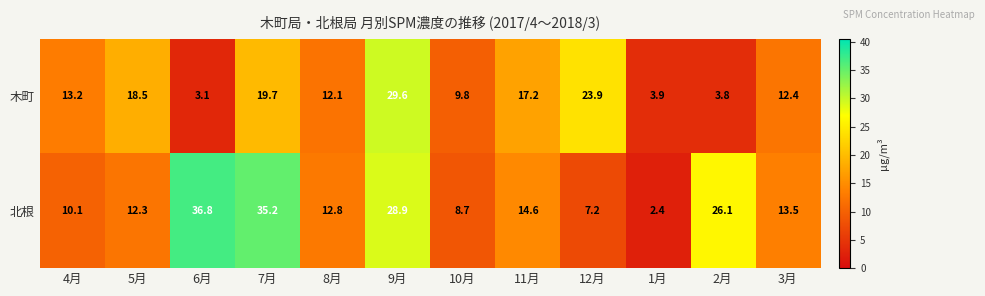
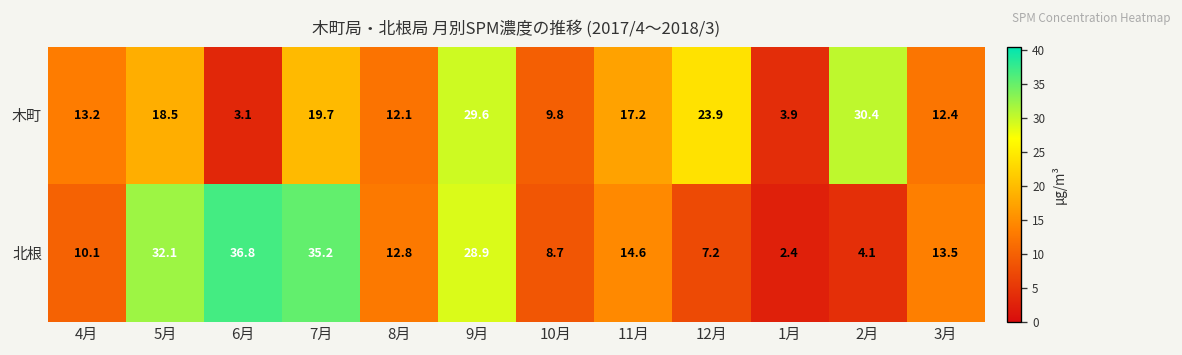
木町, 2月: 3.8 -> 30.4
北根, 5月: 12.3 -> 32.1
北根, 2月: 26.1 -> 4.1
